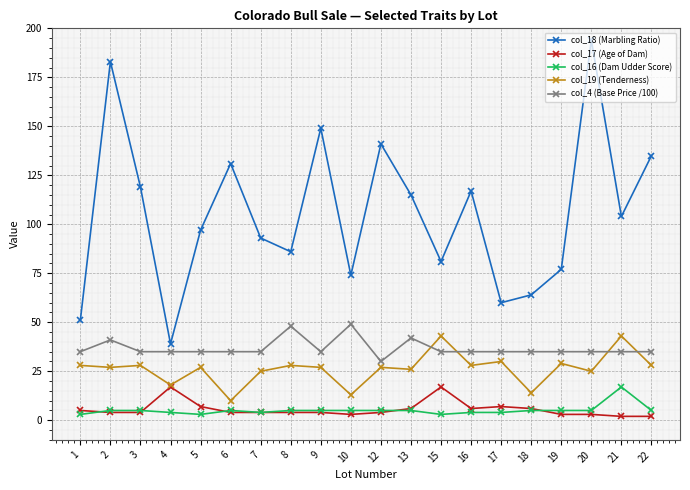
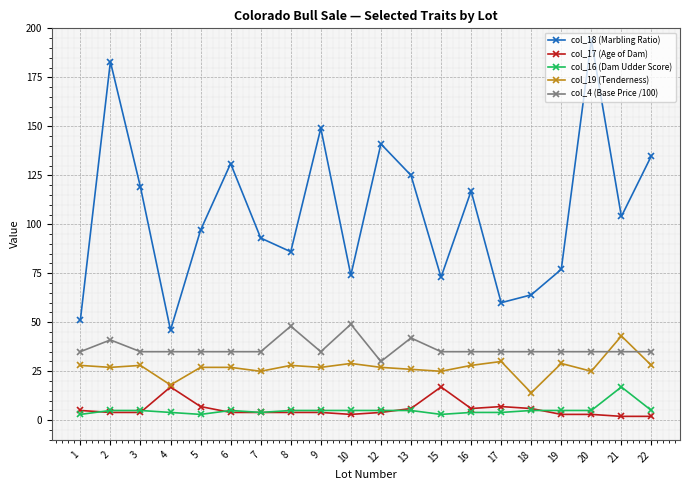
col_18 (Marbling Ratio), 4: 39 -> 46
col_19 (Tenderness), 6: 10 -> 27
col_19 (Tenderness), 10: 13 -> 29
col_18 (Marbling Ratio), 13: 115 -> 125
col_18 (Marbling Ratio), 15: 81 -> 73
col_19 (Tenderness), 15: 43 -> 25
